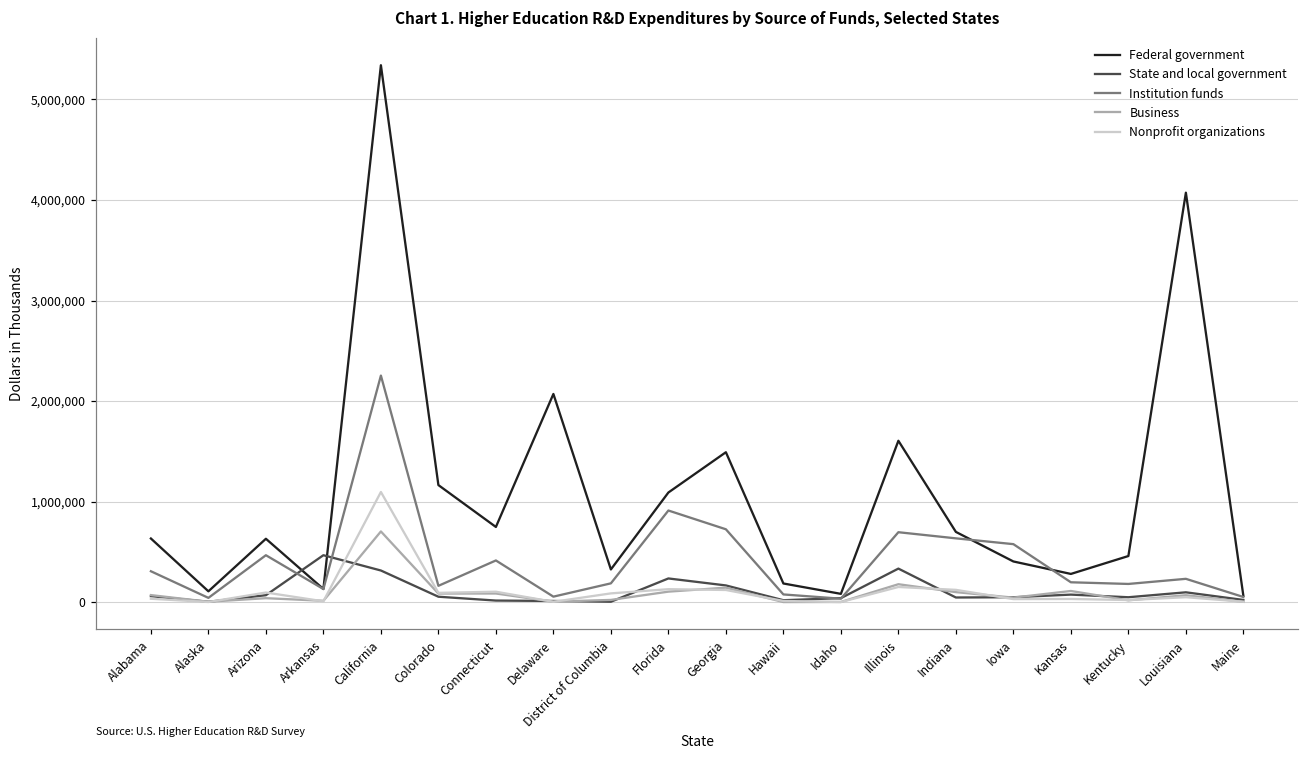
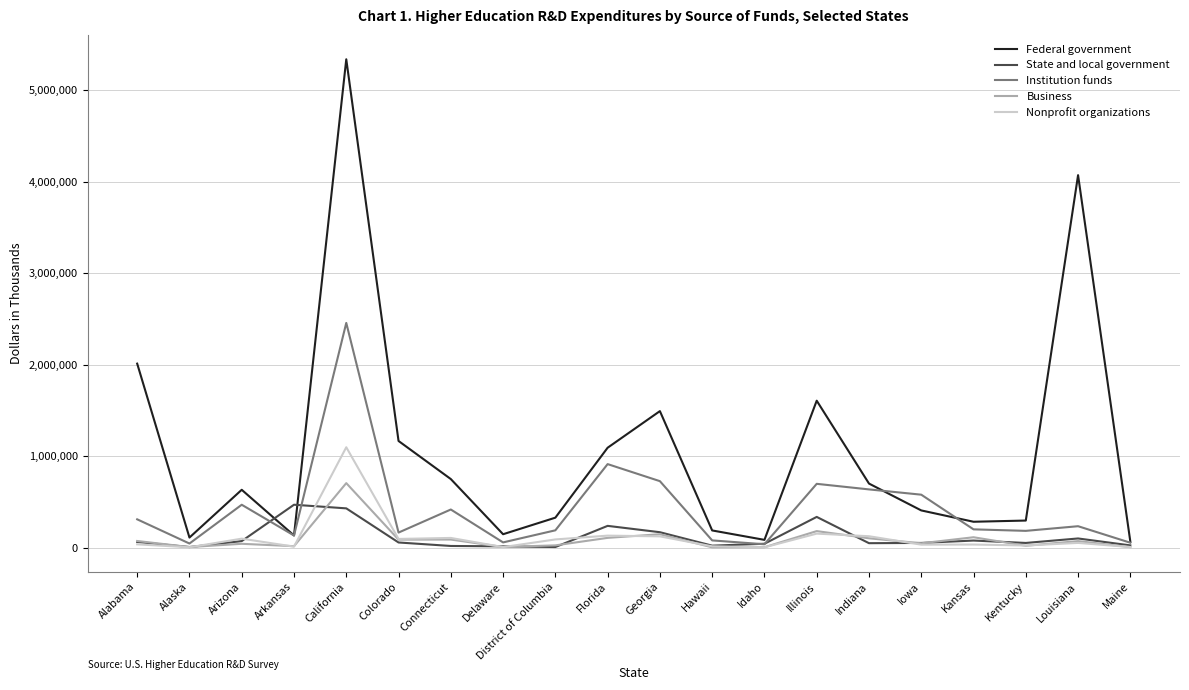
Federal government, Alabama: 600,000 -> 2,000,000
State and local government, California: 300,000 -> 400,000
Institution funds, California: 2,300,000 -> 2,500,000
Federal government, Delaware: 2,100,000 -> 100,000
Federal government, Kentucky: 500,000 -> 300,000
